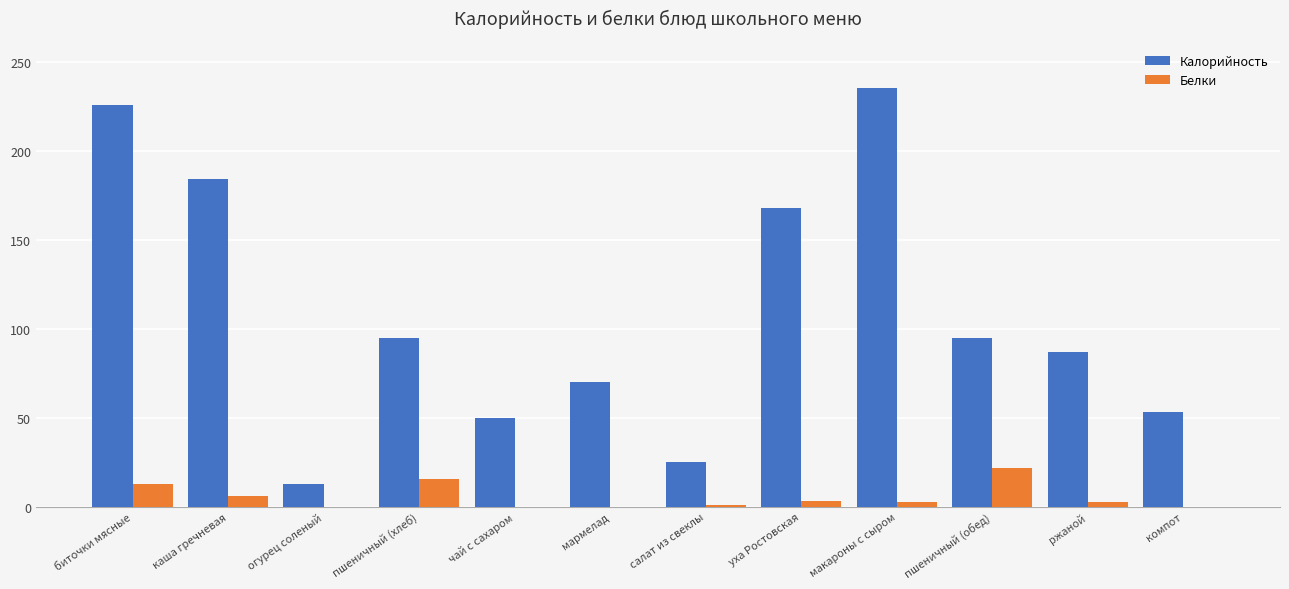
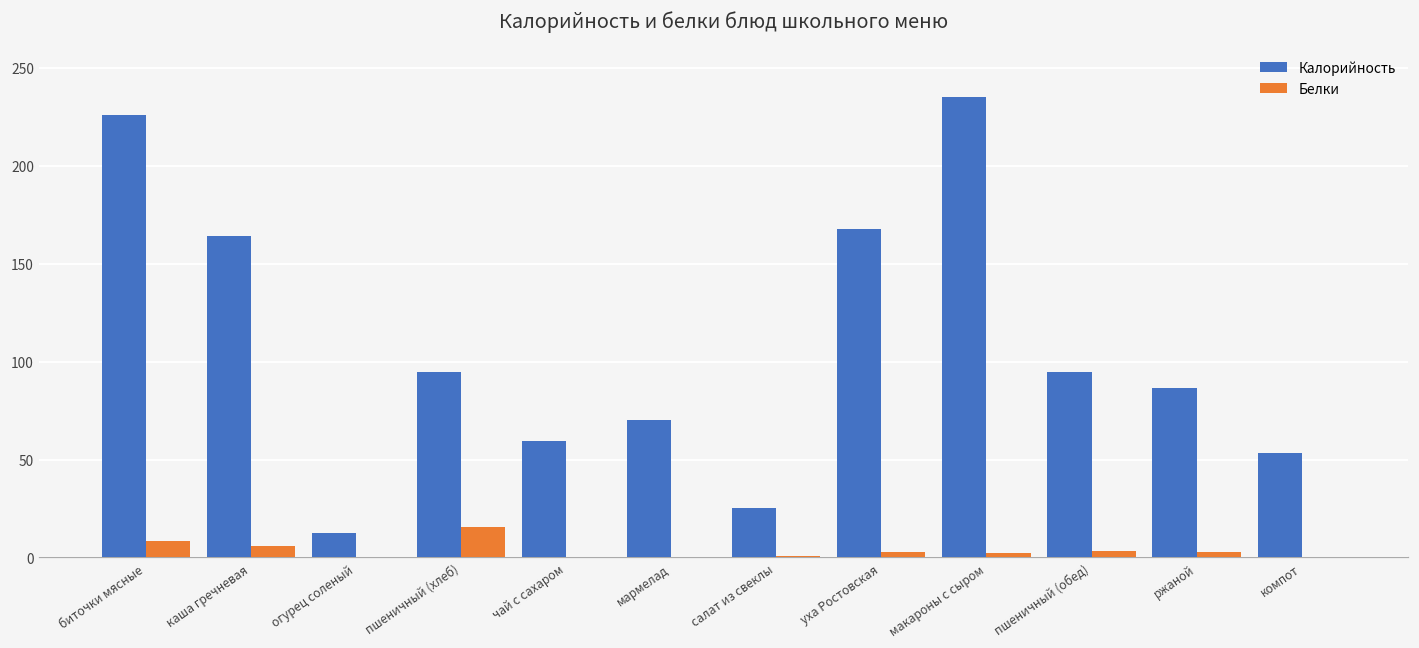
Белки, биточки мясные: 13 -> 8
Калорийность, каша гречневая: 184 -> 164
Калорийность, чай с сахаром: 50 -> 59
Белки, пшеничный (обед): 22 -> 3
